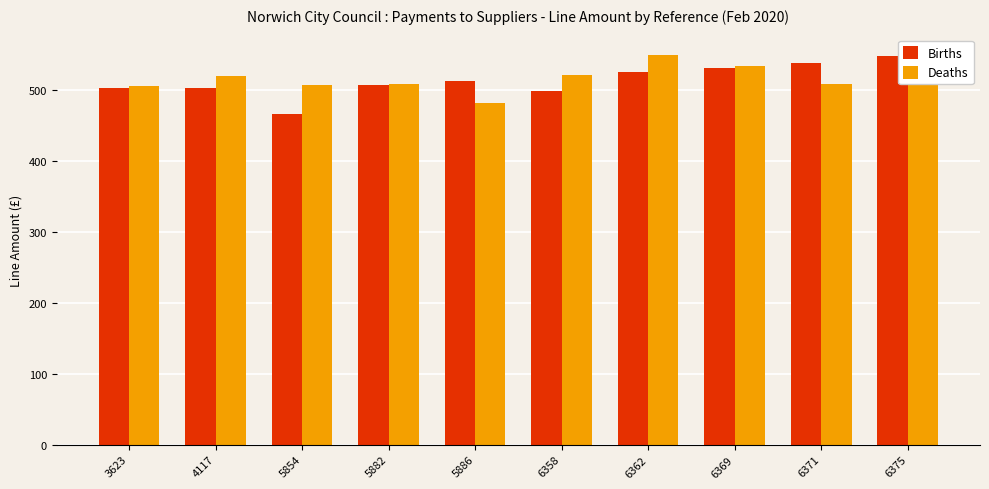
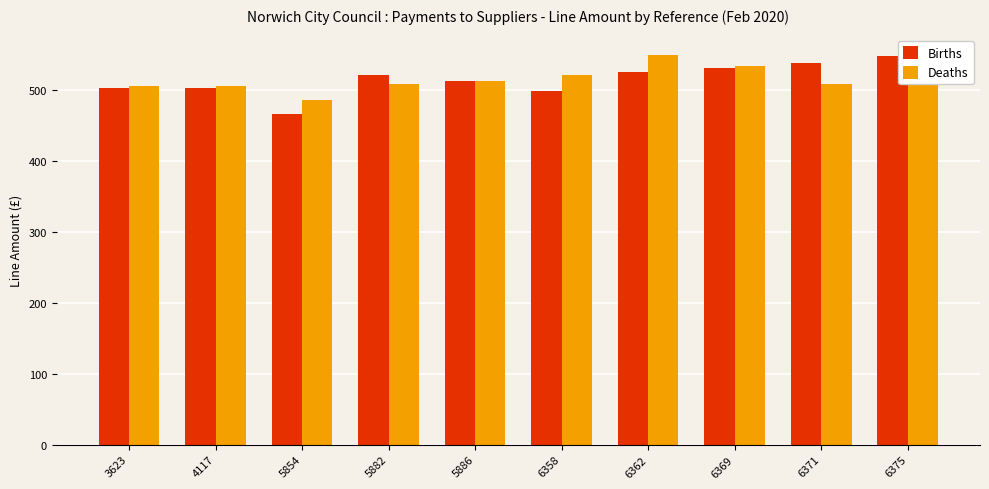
Deaths, 4117: 520 -> 510
Deaths, 5854: 510 -> 490
Births, 5882: 510 -> 520
Deaths, 5886: 480 -> 510
